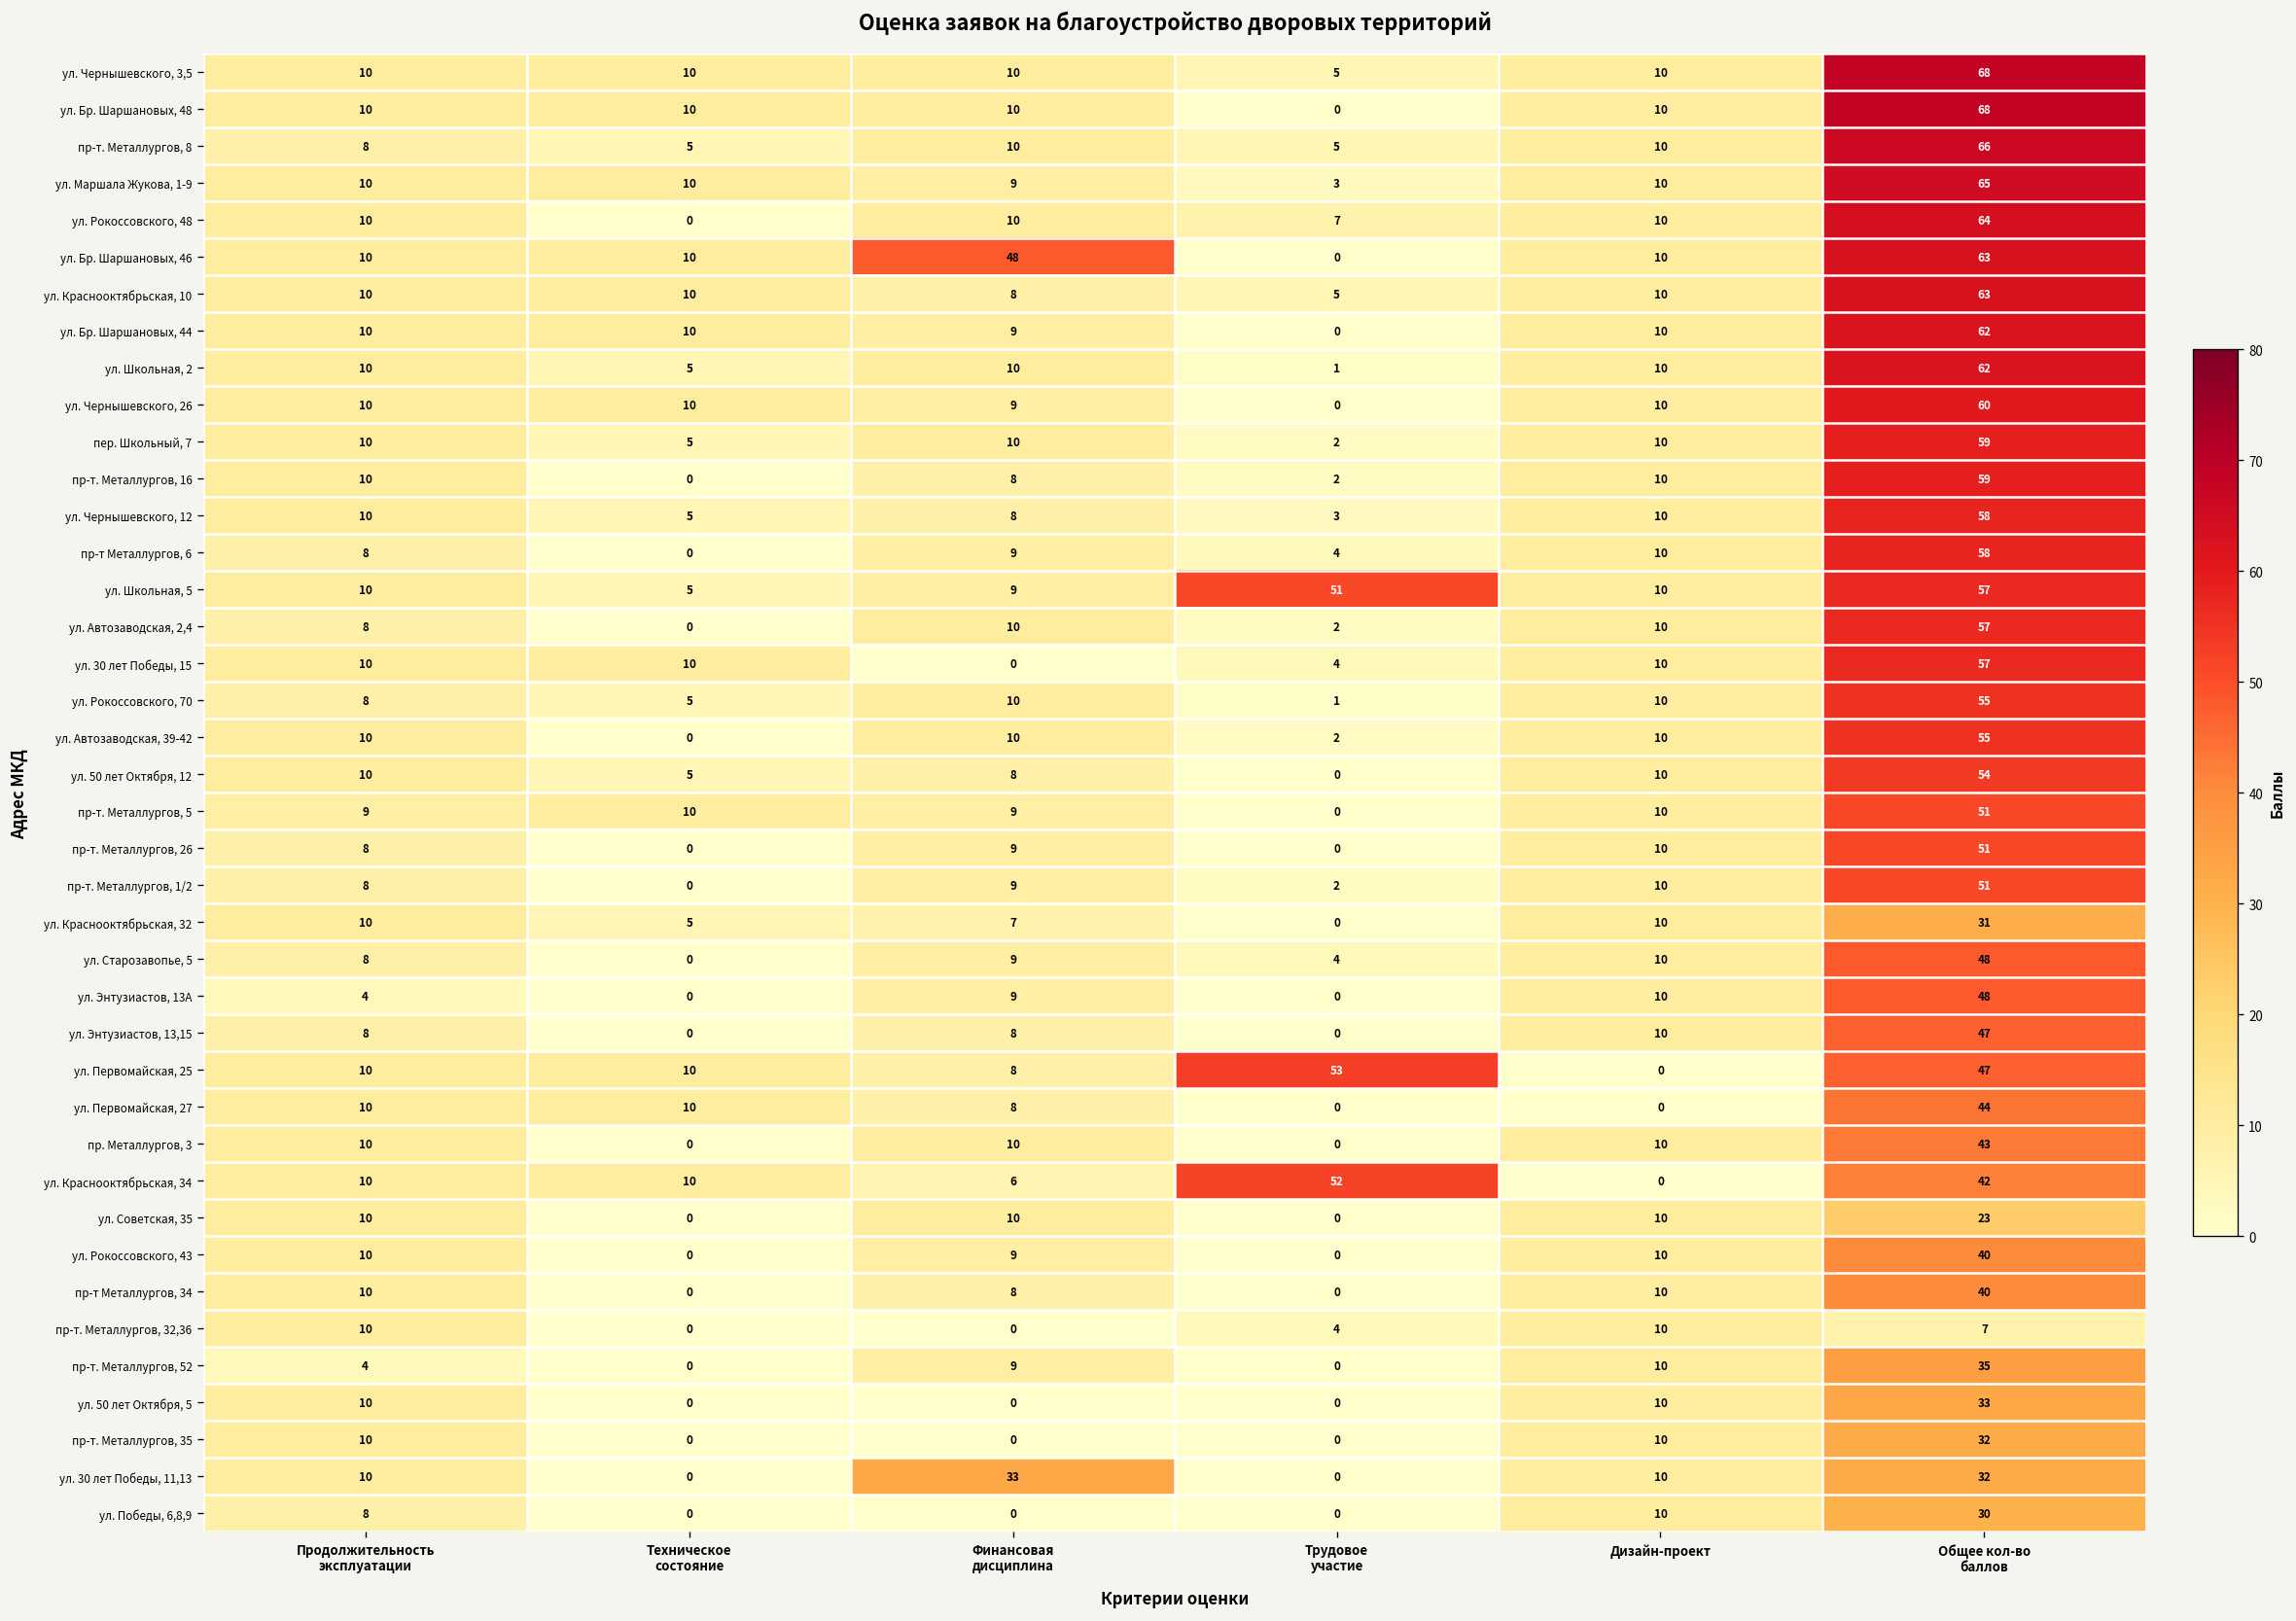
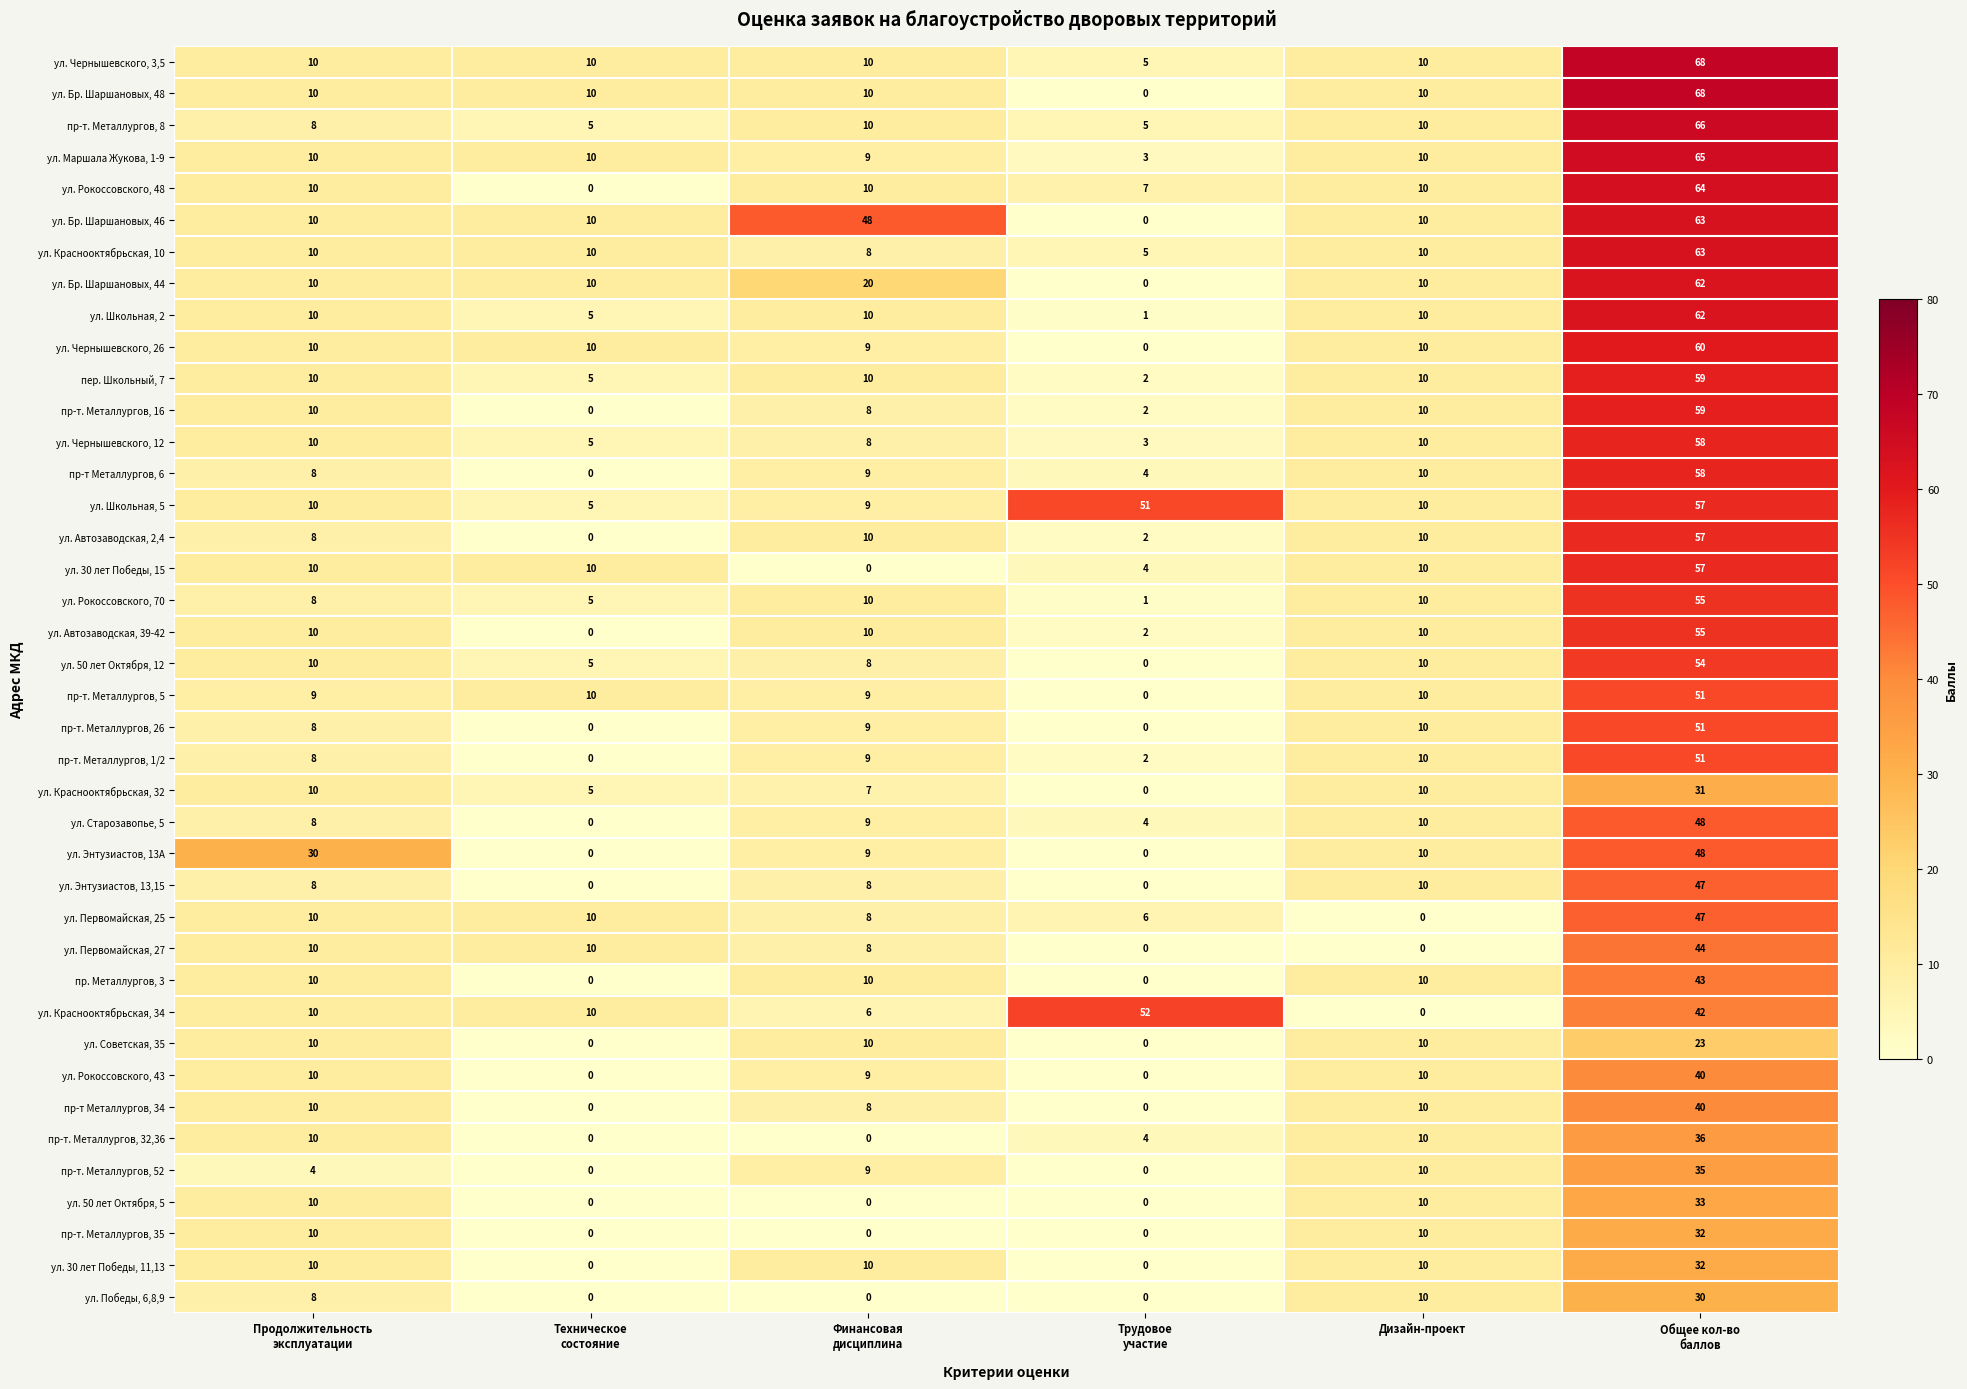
ул. Бр. Шаршановых, 44, Финансовая дисциплина: 9 -> 20
ул. Энтузиастов, 13А, Продолжительность эксплуатации: 4 -> 30
ул. Первомайская, 25, Трудовое участие: 53 -> 6
пр-т. Металлургов, 32,36, Общее кол-во баллов: 7 -> 36
ул. 30 лет Победы, 11,13, Финансовая дисциплина: 33 -> 10
